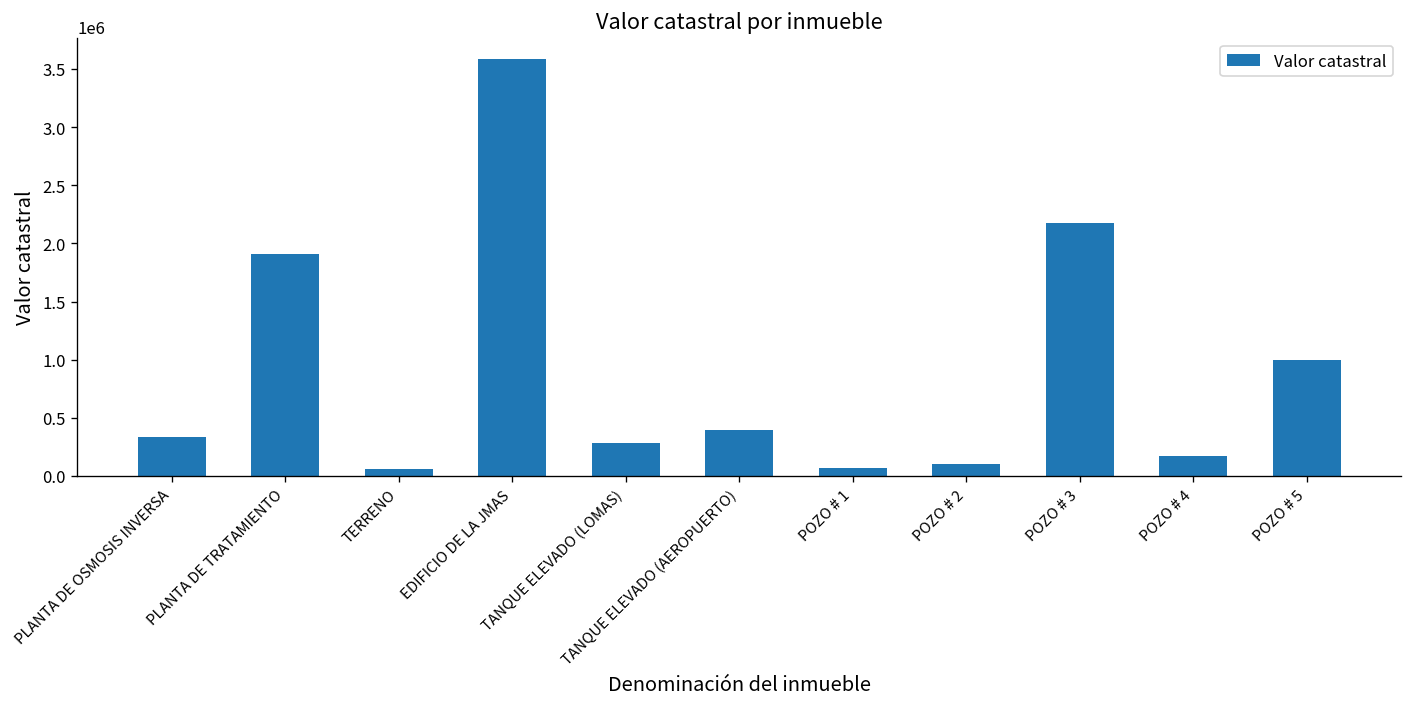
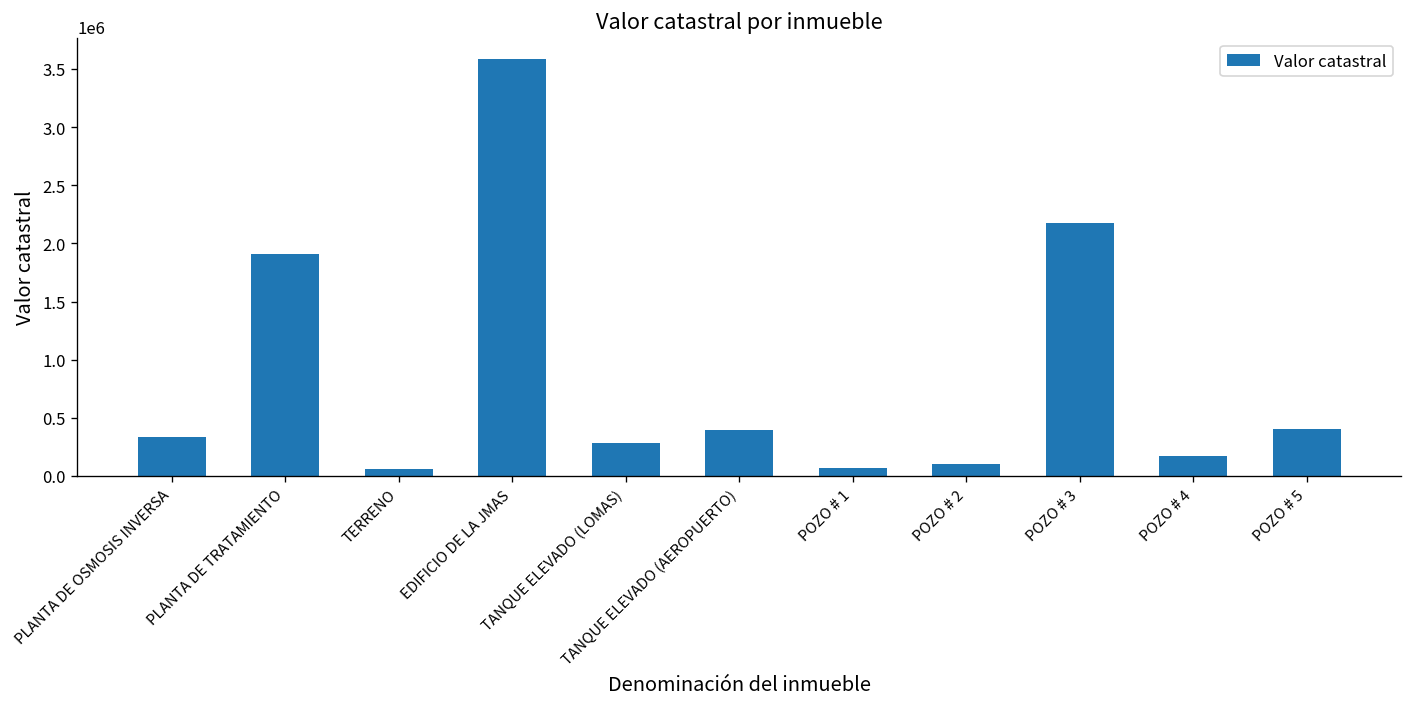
POZO # 5: 1000000 -> 400000
